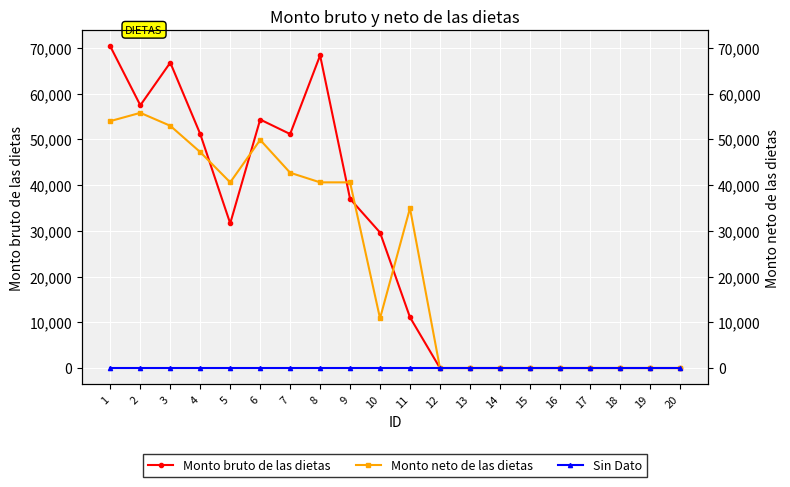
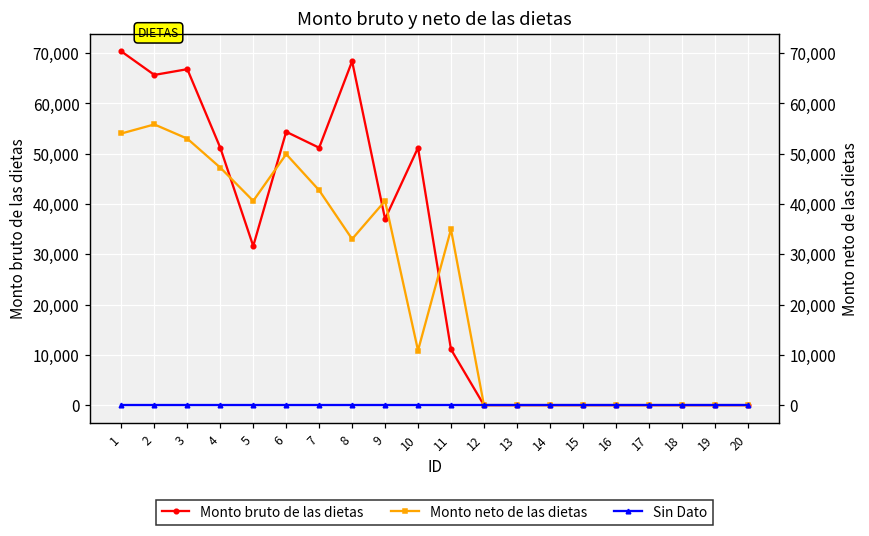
Monto bruto de las dietas, 2: 57,000 -> 66,000
Monto neto de las dietas, 8: 41,000 -> 33,000
Monto bruto de las dietas, 10: 30,000 -> 51,000
